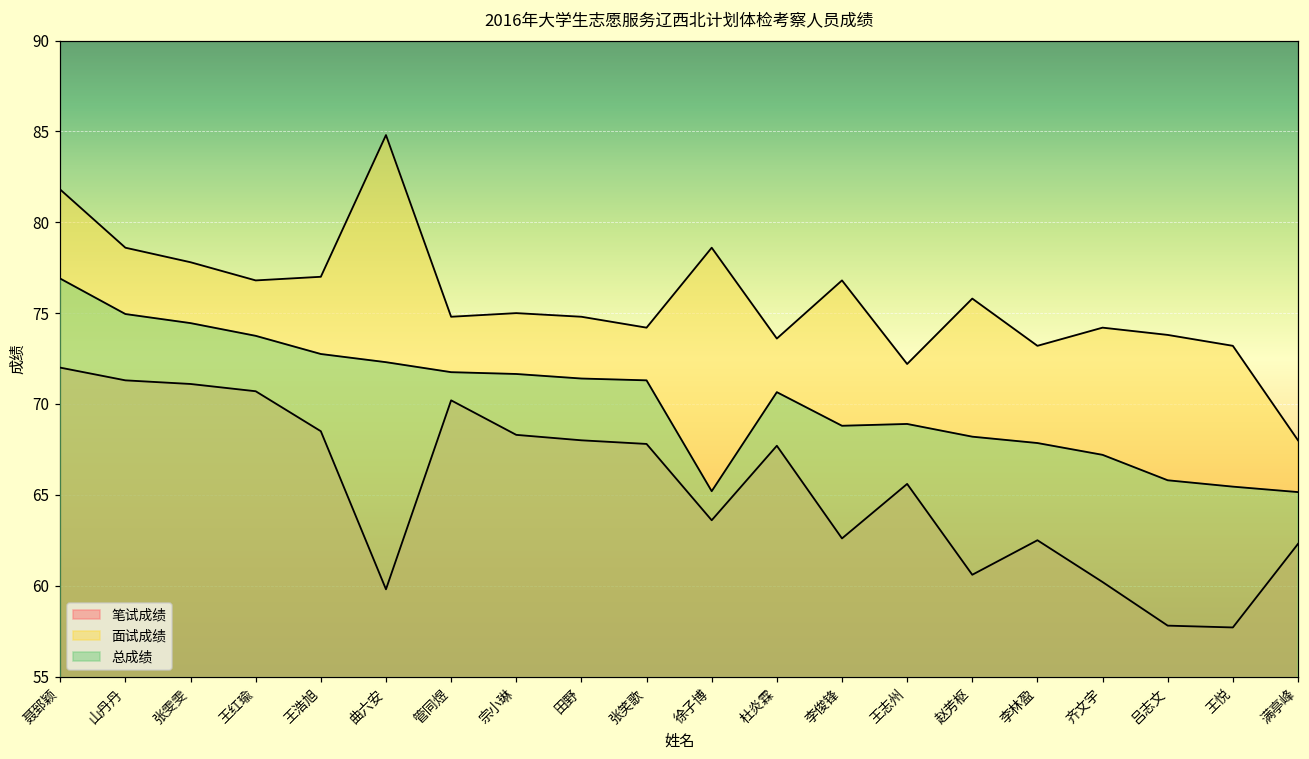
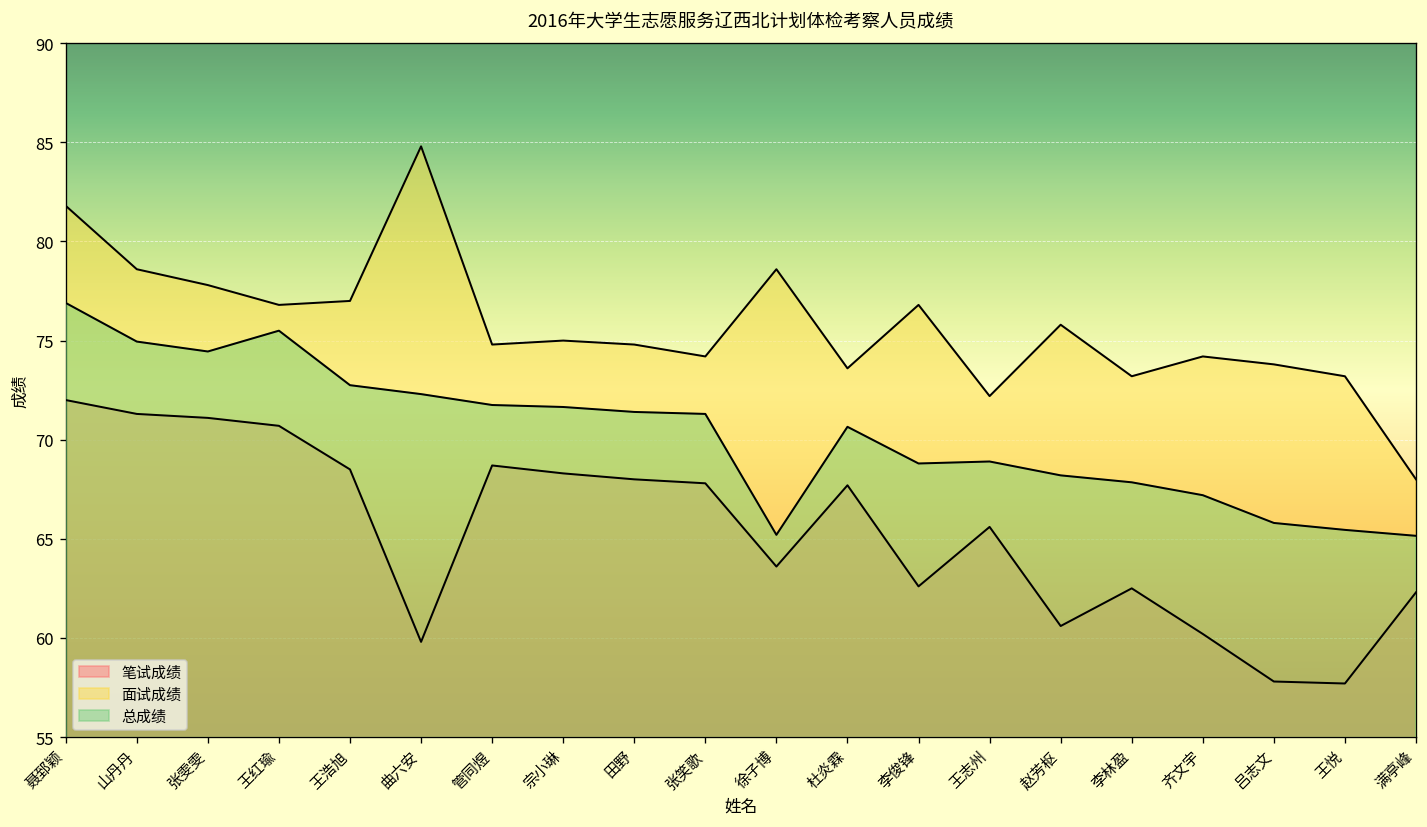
总成绩, 王红瑜: 73.8 -> 75.5
笔试成绩, 管同煜: 70.2 -> 68.7
